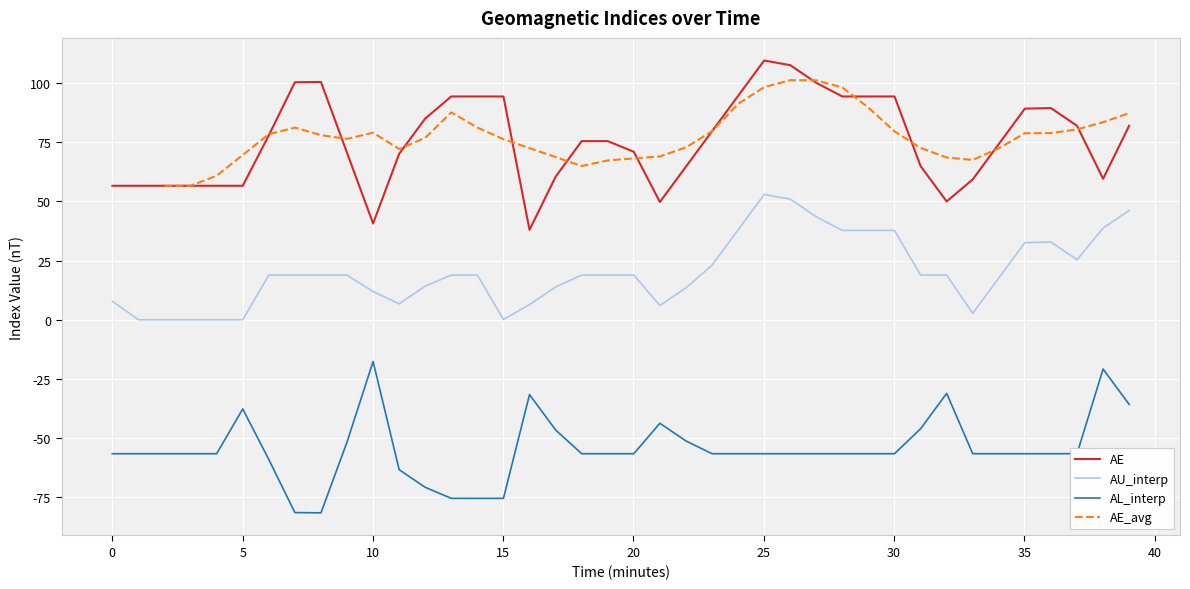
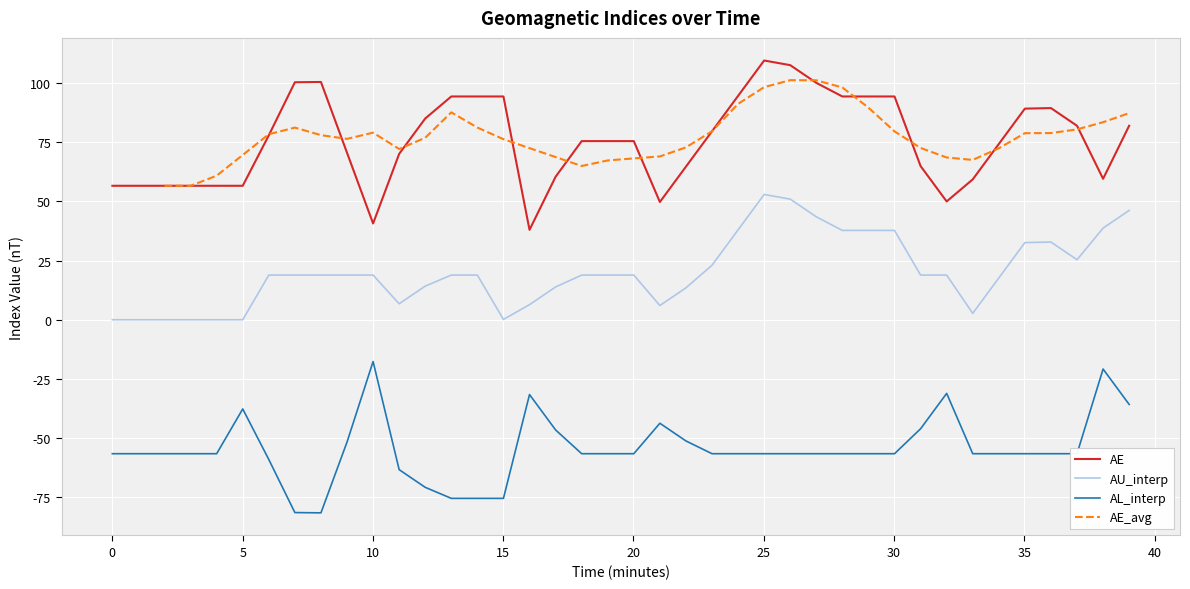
AU_interp, 0: 8 -> 0
AU_interp, 10: 12 -> 19
AE, 20: 71 -> 75
